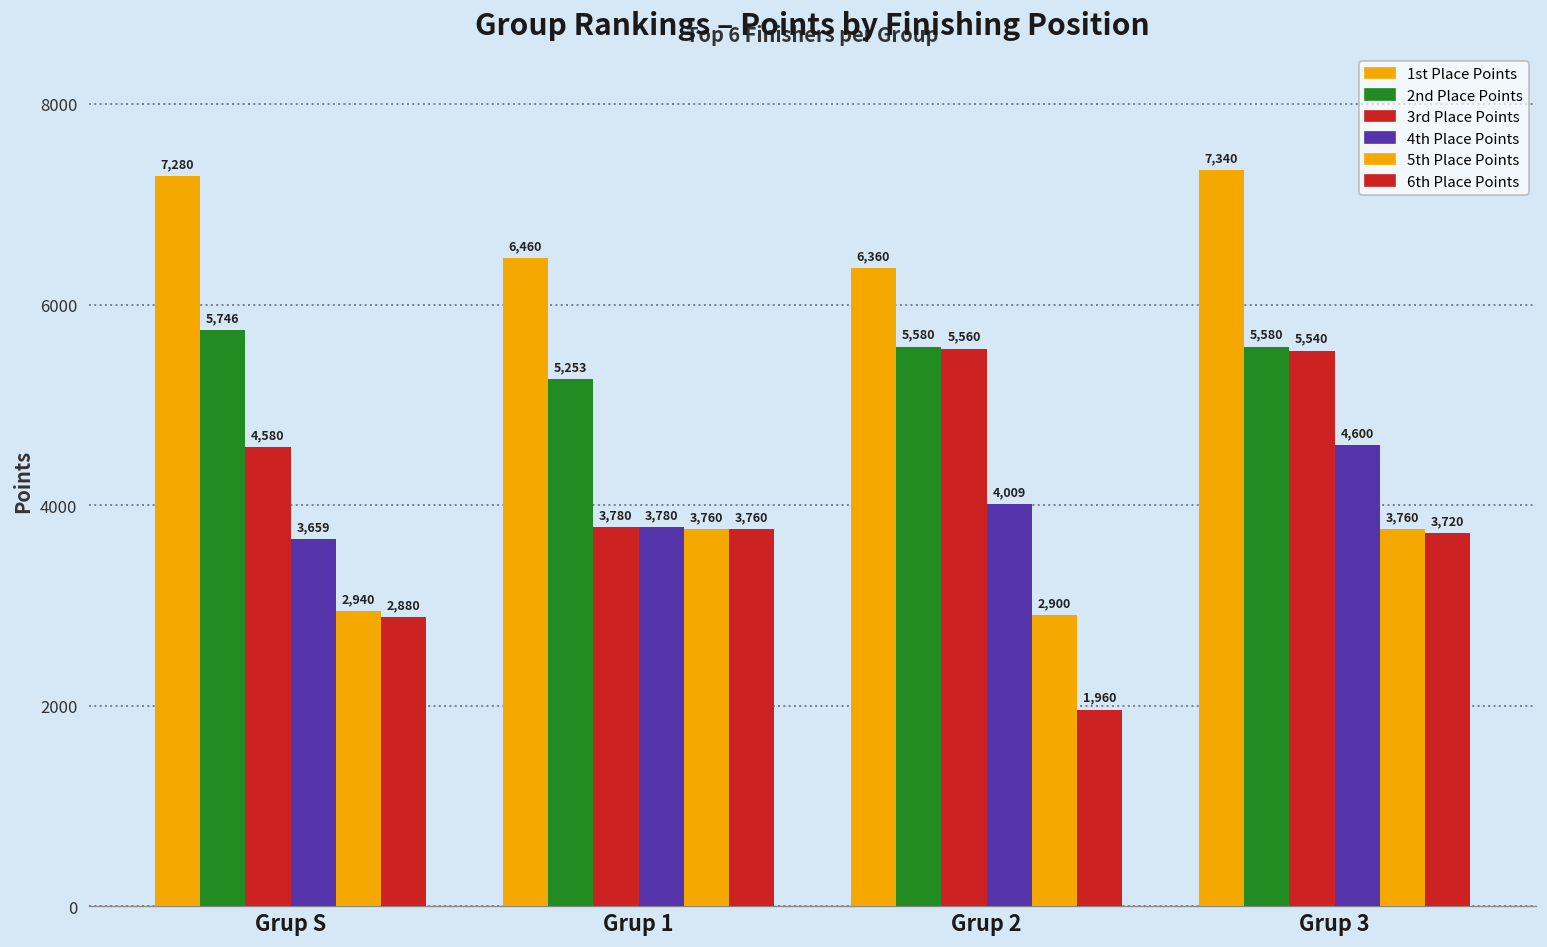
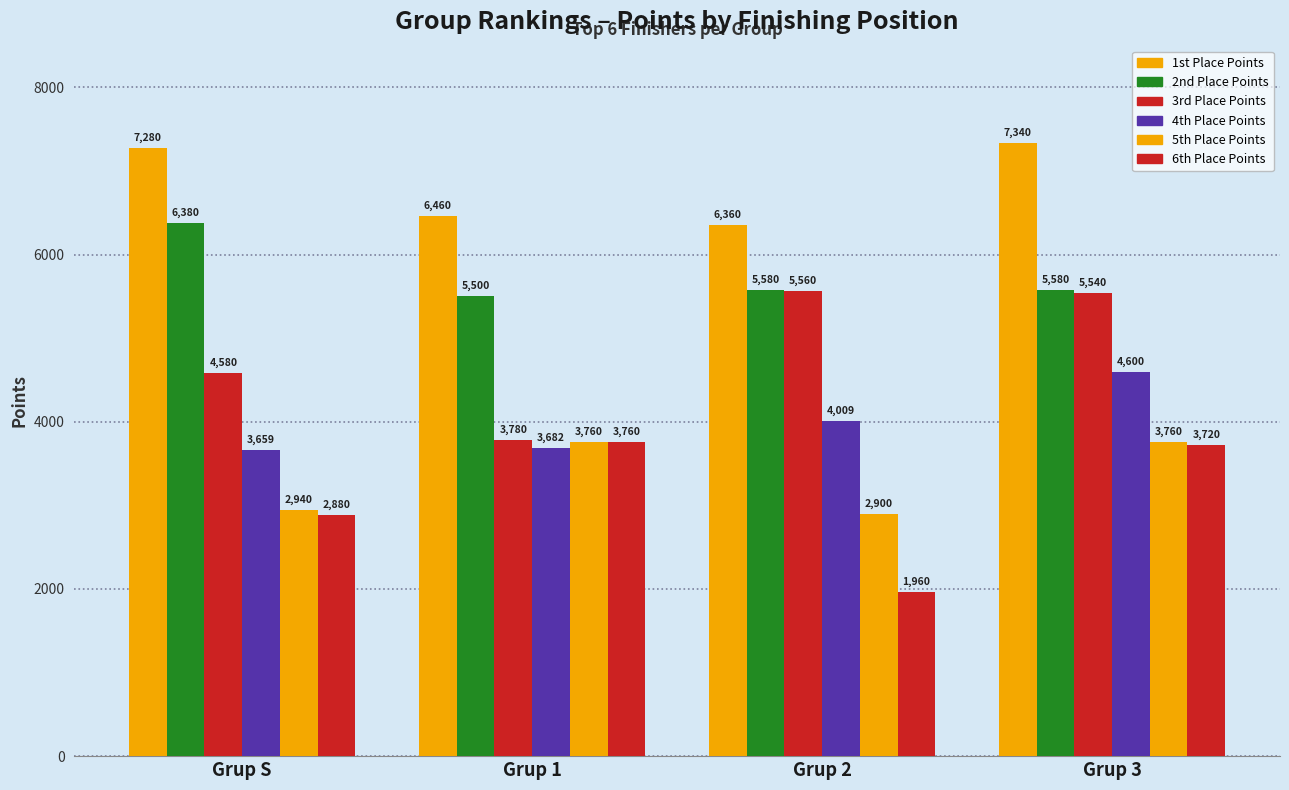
2nd Place Points, Grup S: 5,746 -> 6,380
2nd Place Points, Grup 1: 5,253 -> 5,500
4th Place Points, Grup 1: 3,780 -> 3,682
